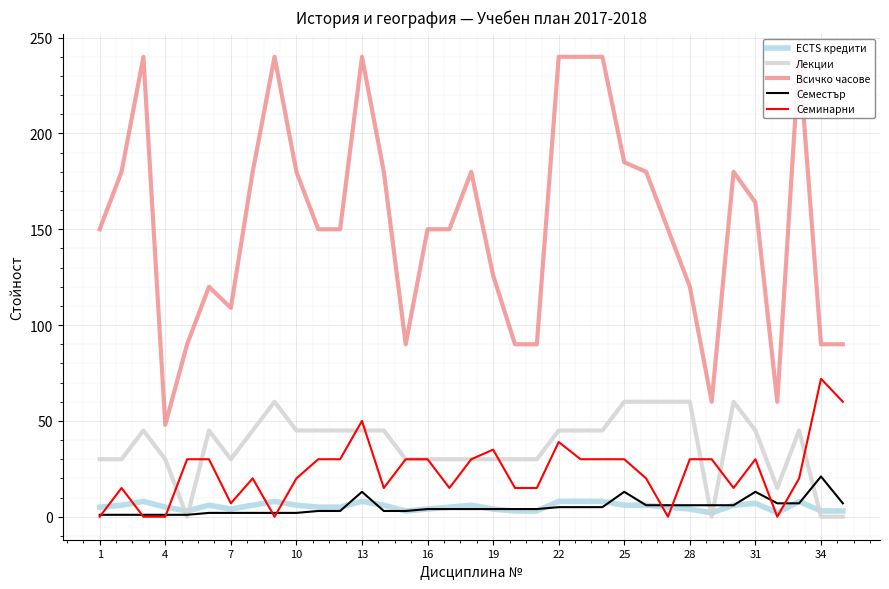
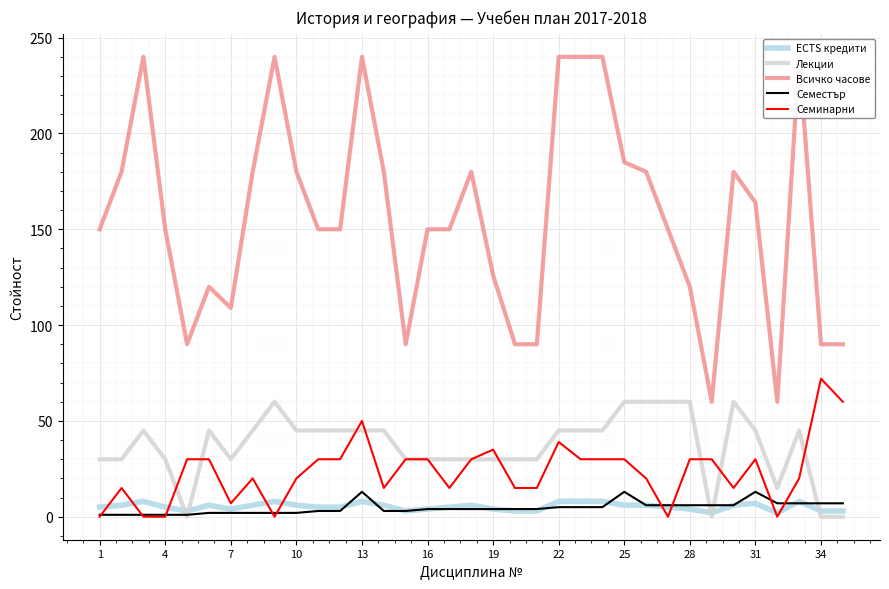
Всичко часове, 4: 48 -> 150
Семестър, 34: 21 -> 7
